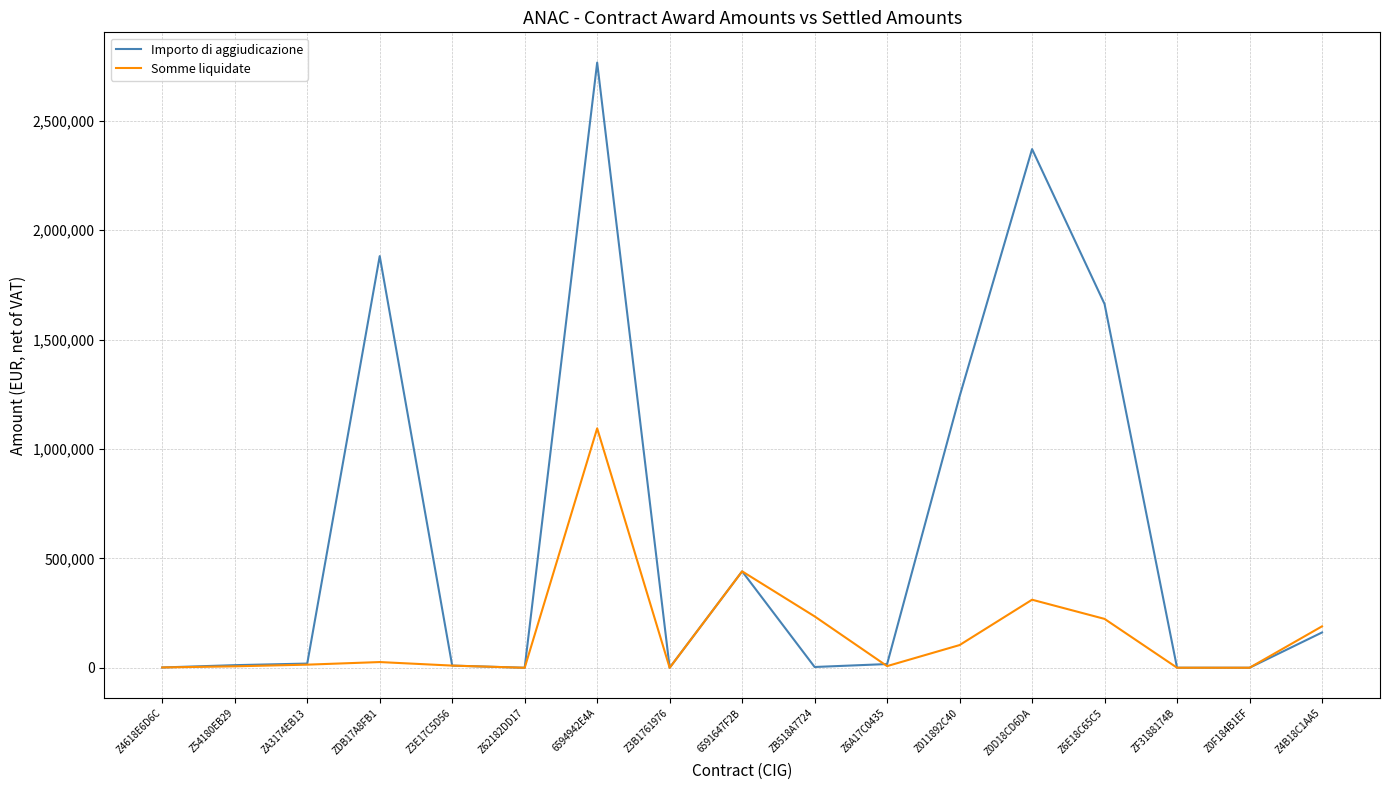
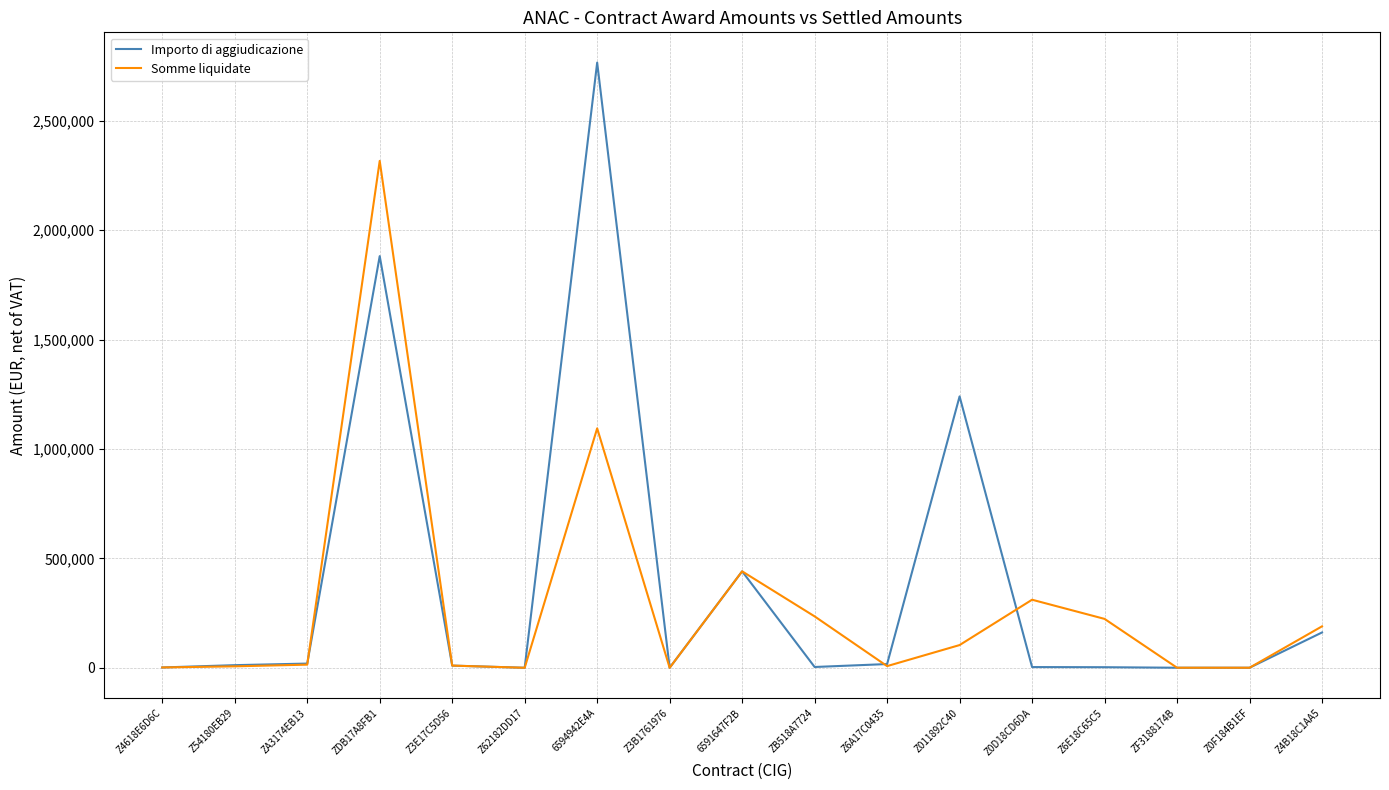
Somme liquidate, ZDB17A8FB1: 30,000 -> 2,320,000
Importo di aggiudicazione, Z0D18CD6DA: 2,370,000 -> 0
Importo di aggiudicazione, Z6E18C65C5: 1,660,000 -> 0
